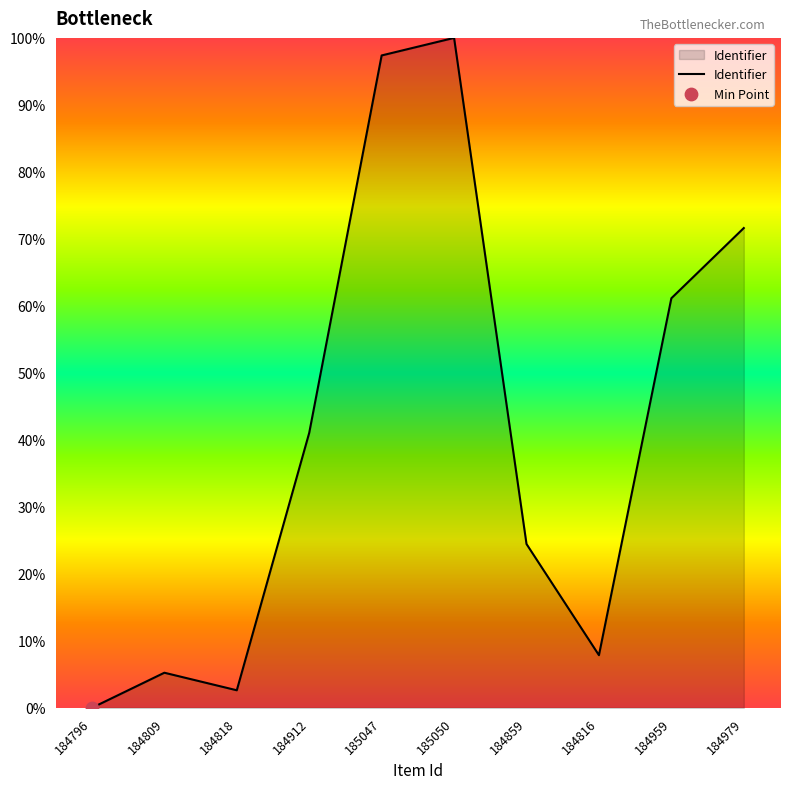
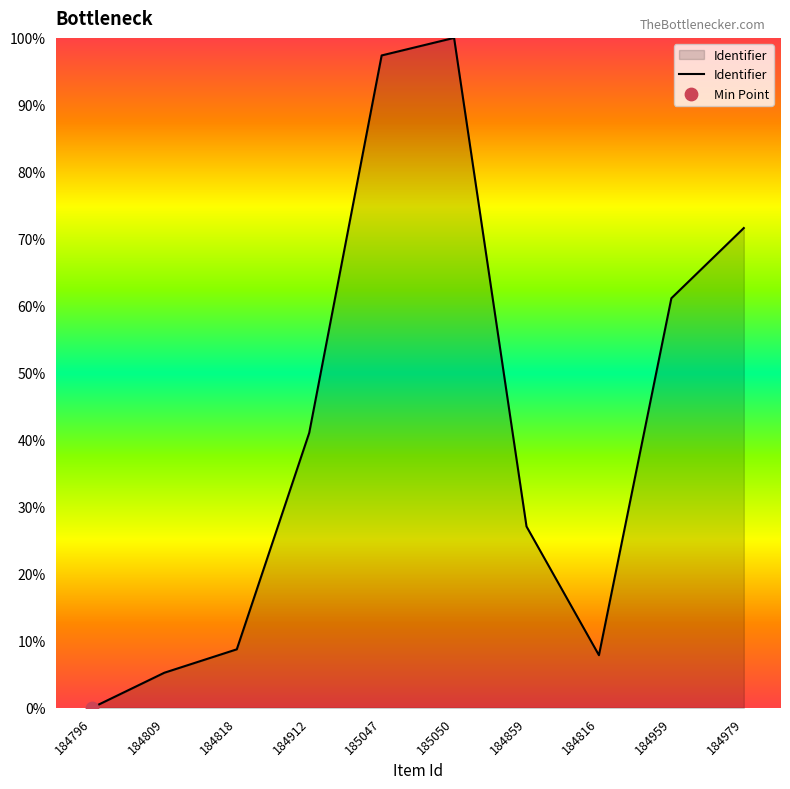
Identifier, 184818: 3% -> 9%
Identifier, 184859: 24% -> 27%
